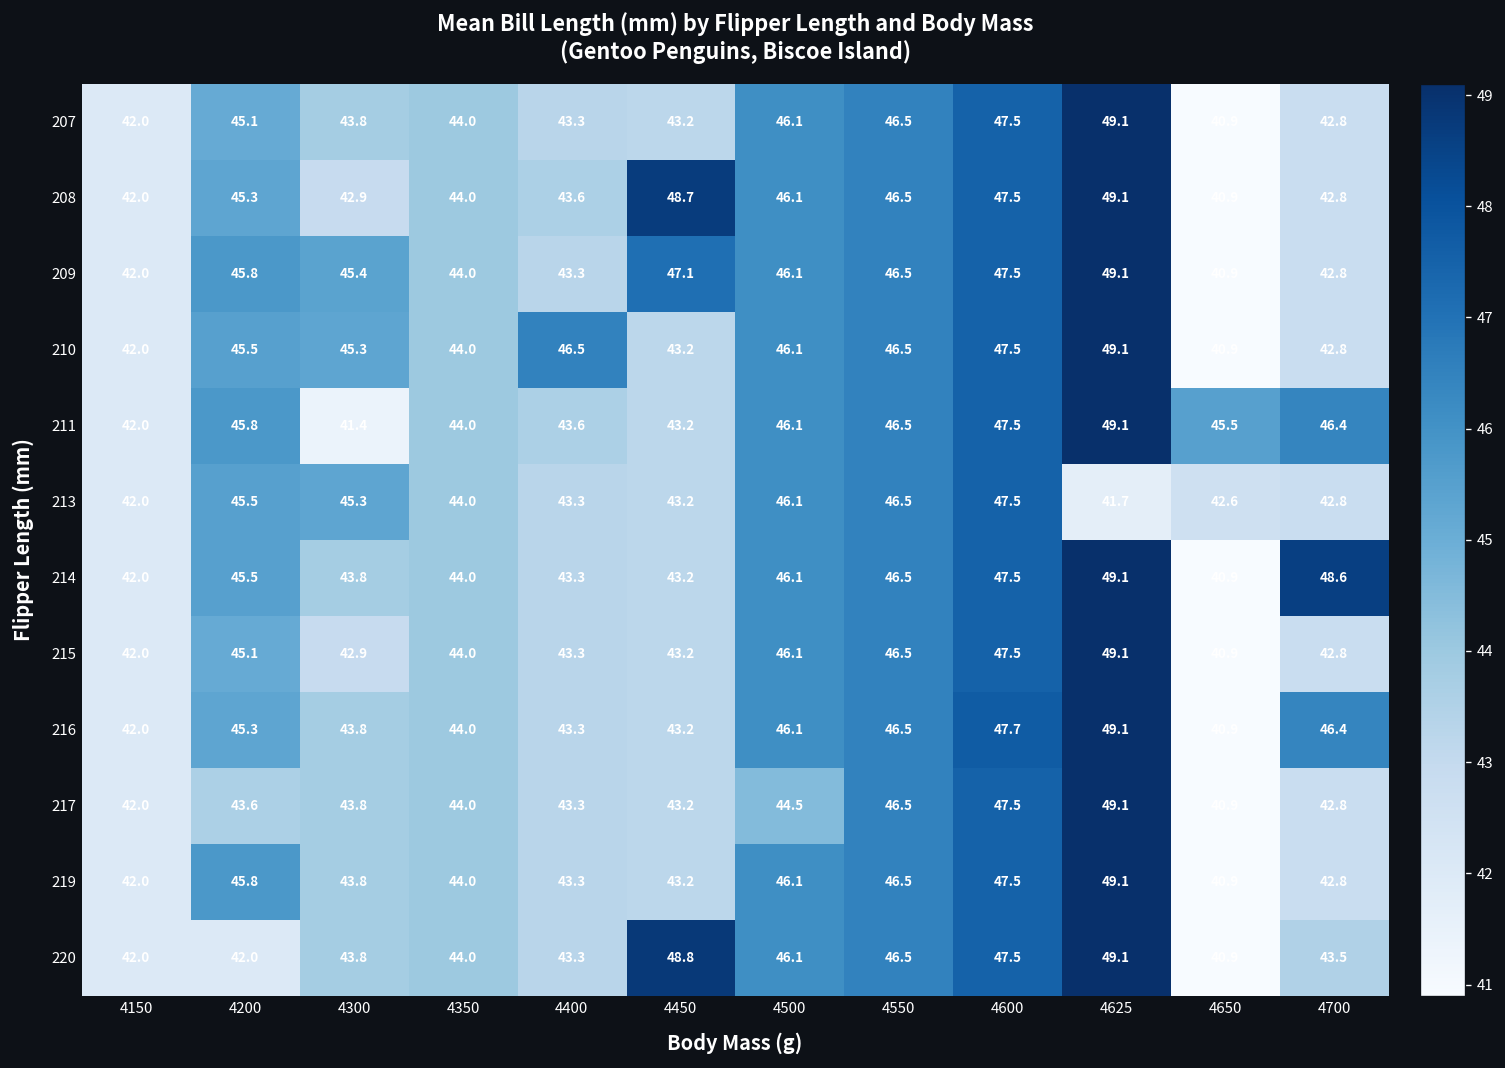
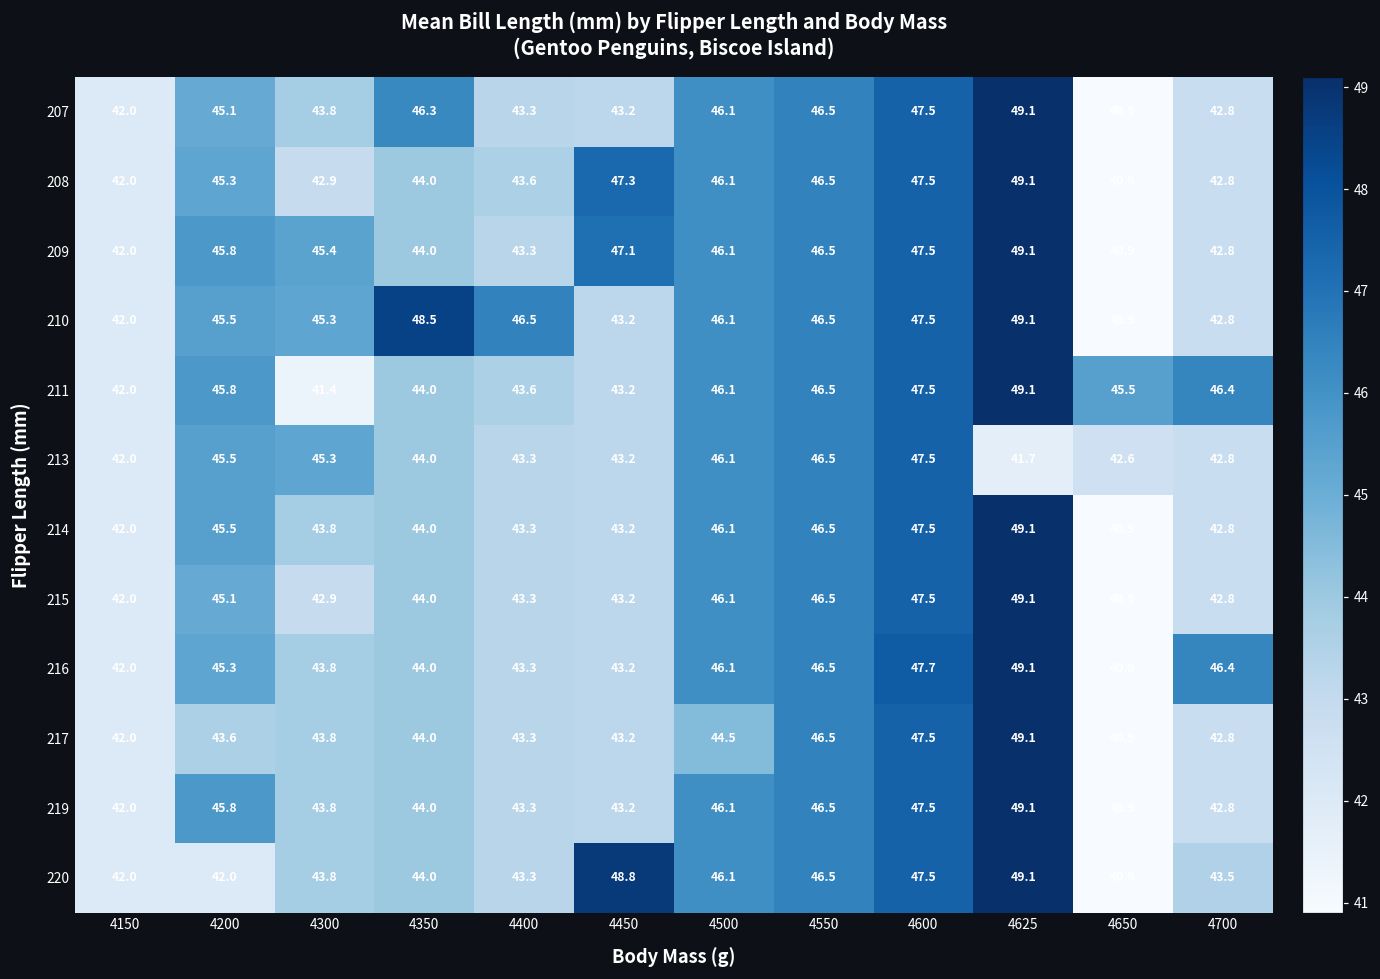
207, 4350: 44.0 -> 46.3
208, 4450: 48.7 -> 47.3
210, 4350: 44.0 -> 48.5
214, 4700: 48.6 -> 42.8
